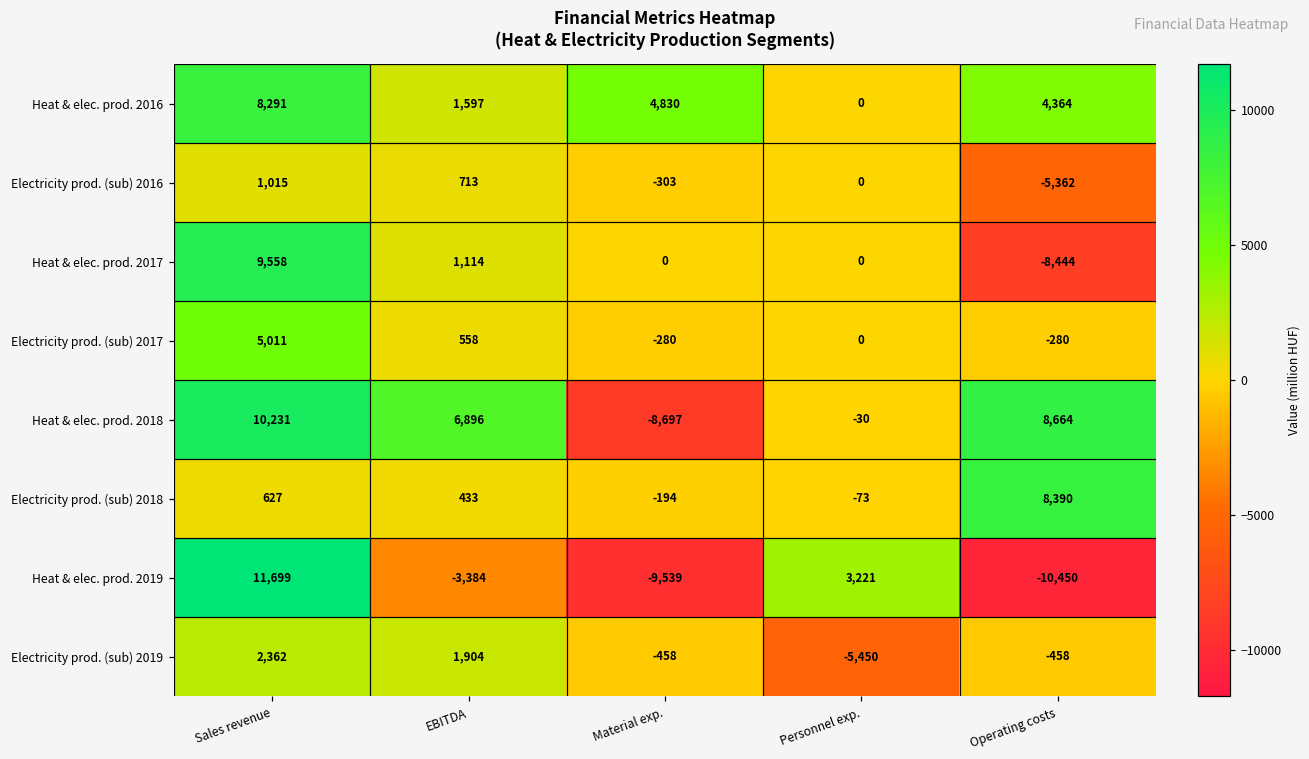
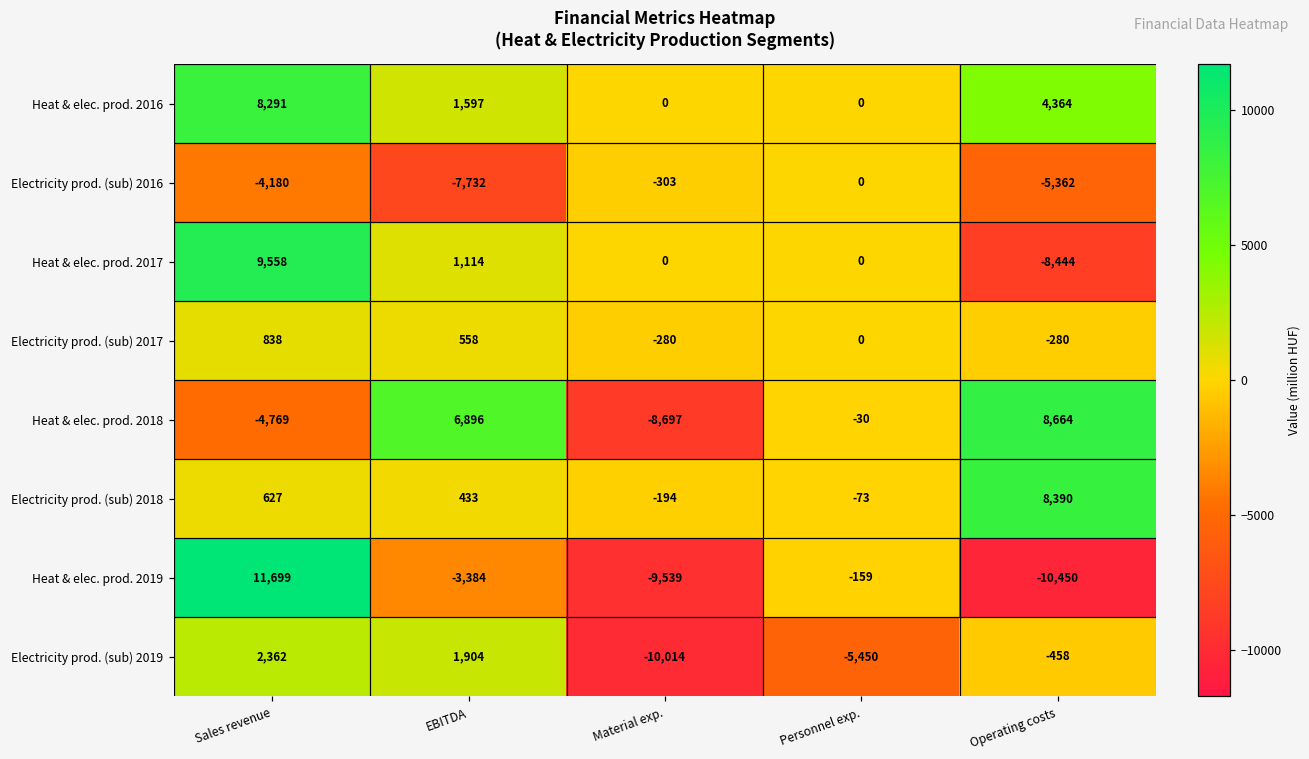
Heat & elec. prod. 2016, Material exp.: 4,830 -> 0
Electricity prod. (sub) 2016, Sales revenue: 1,015 -> -4,180
Electricity prod. (sub) 2016, EBITDA: 713 -> -7,732
Electricity prod. (sub) 2017, Sales revenue: 5,011 -> 838
Heat & elec. prod. 2018, Sales revenue: 10,231 -> -4,769
Heat & elec. prod. 2019, Personnel exp.: 3,221 -> -159
Electricity prod. (sub) 2019, Material exp.: -458 -> -10,014
